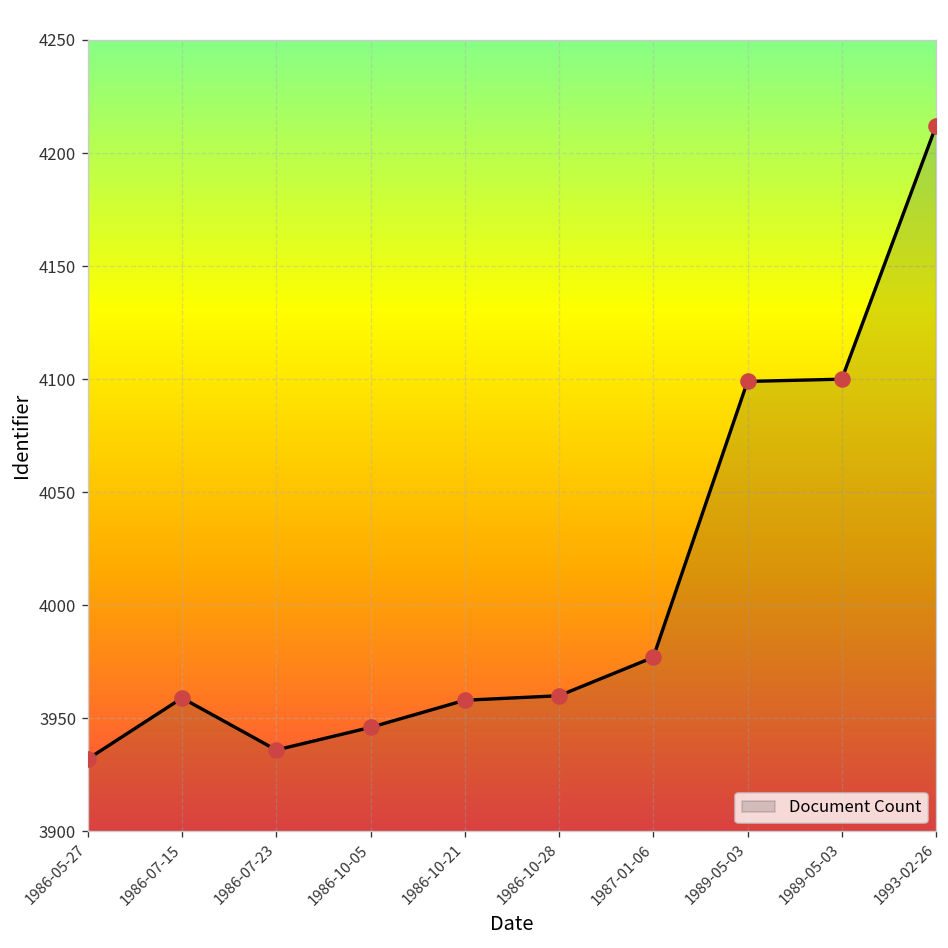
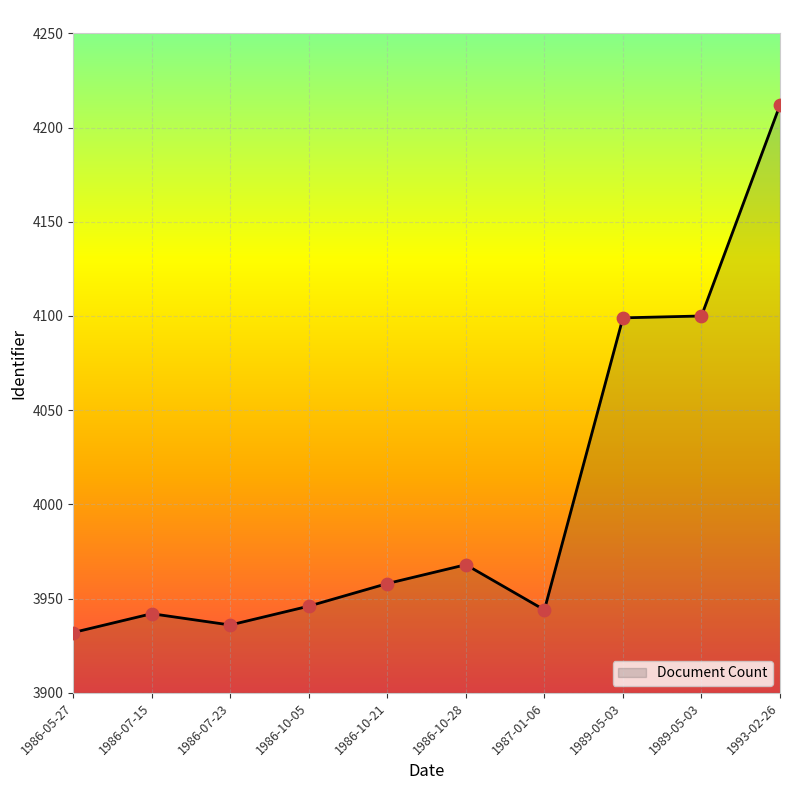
1986-07-15: 3959 -> 3942
1986-10-28: 3960 -> 3968
1987-01-06: 3977 -> 3944
